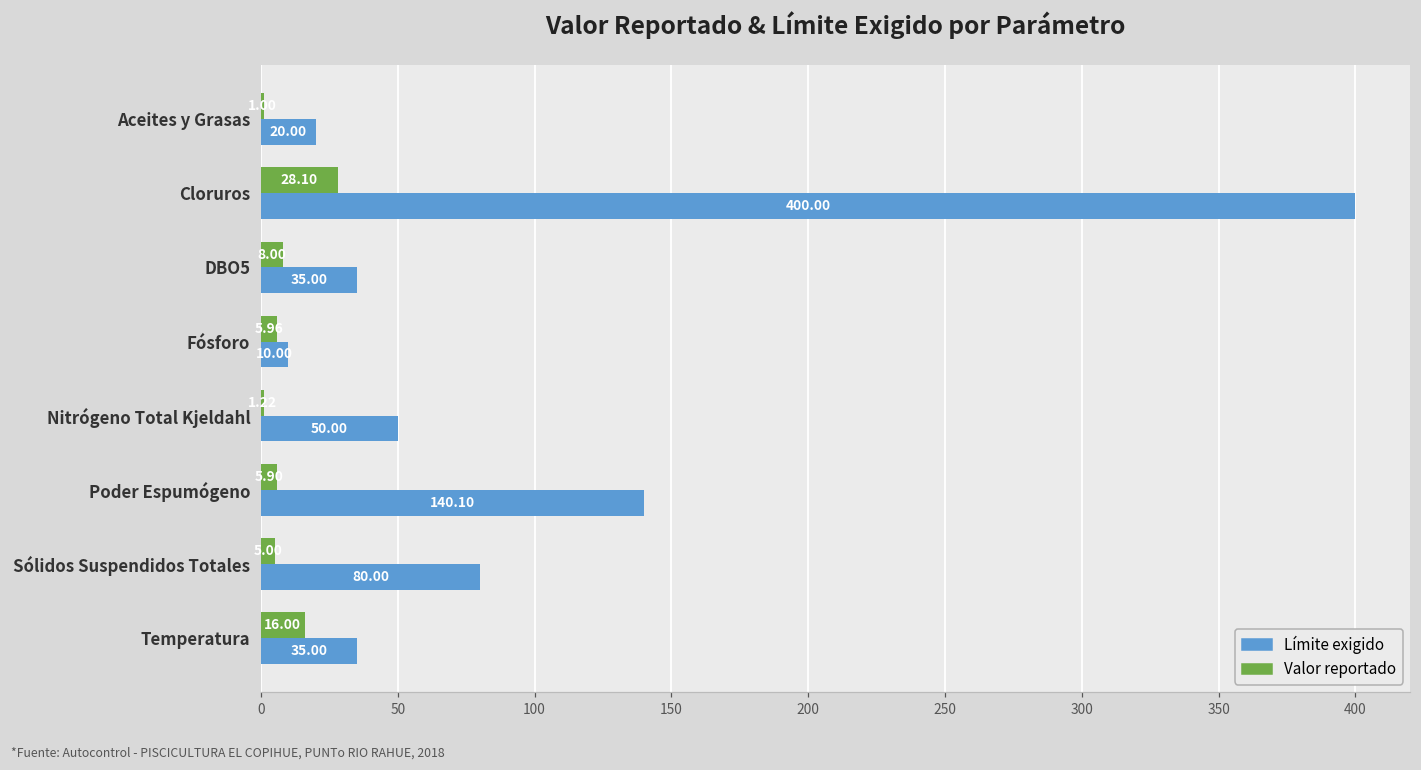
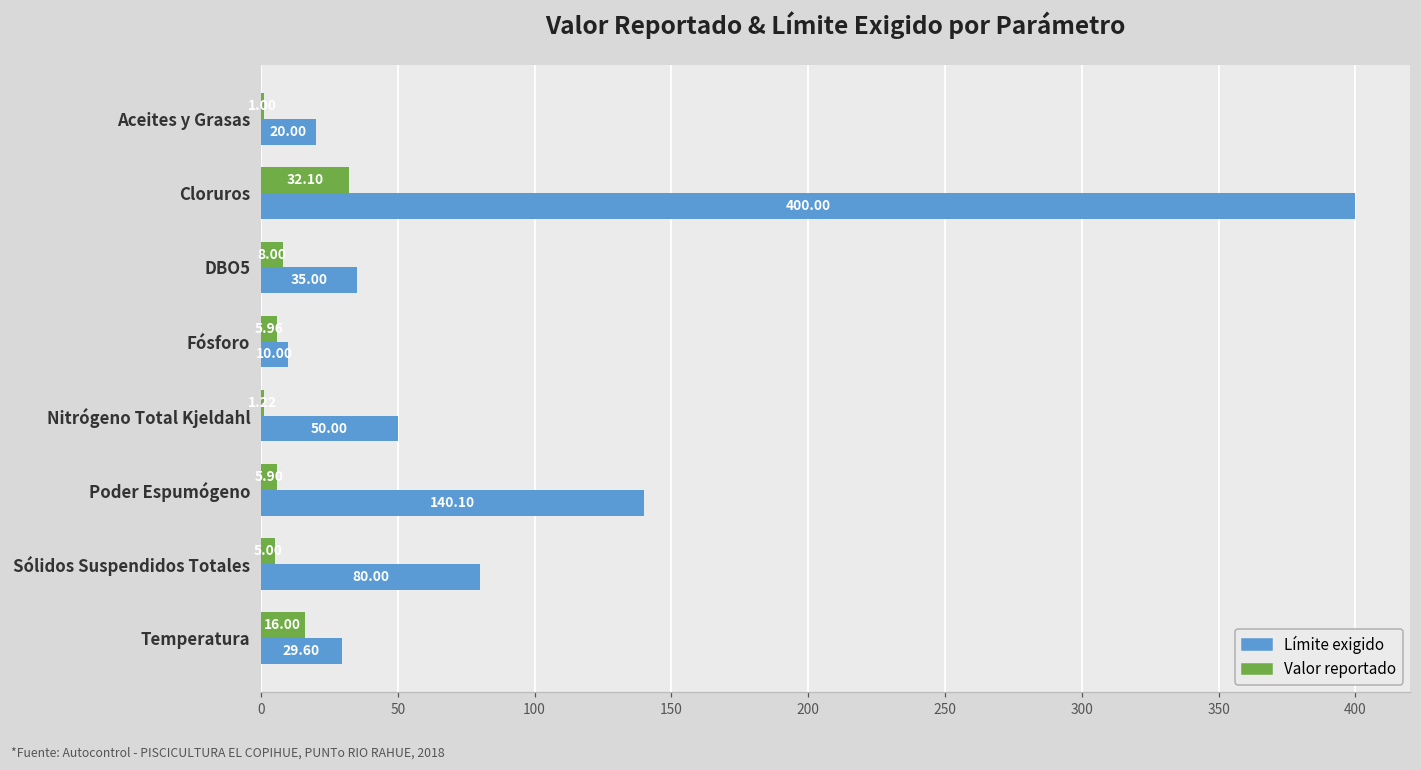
Valor reportado, Cloruros: 28.10 -> 32.10
Límite exigido, Temperatura: 35.00 -> 29.60
